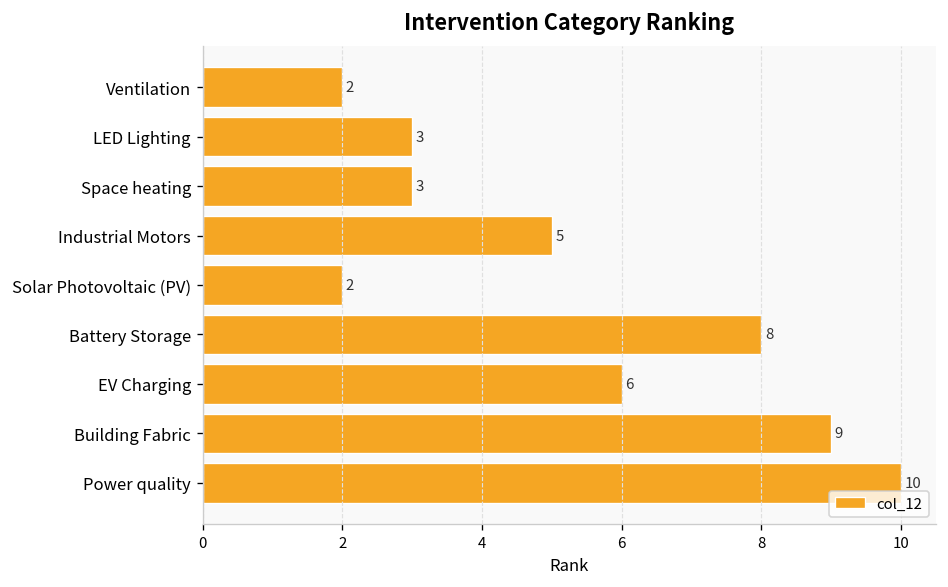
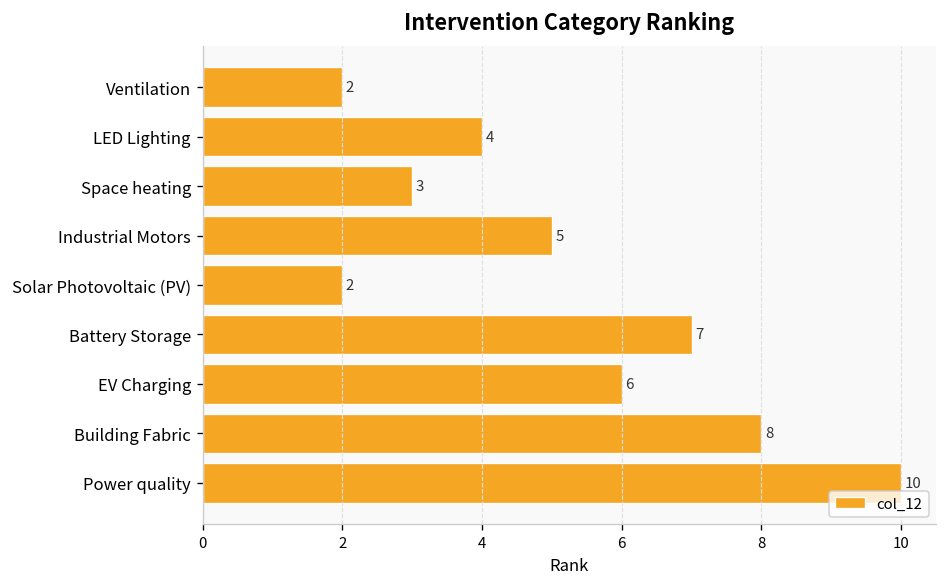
LED Lighting: 3 -> 4
Battery Storage: 8 -> 7
Building Fabric: 9 -> 8
